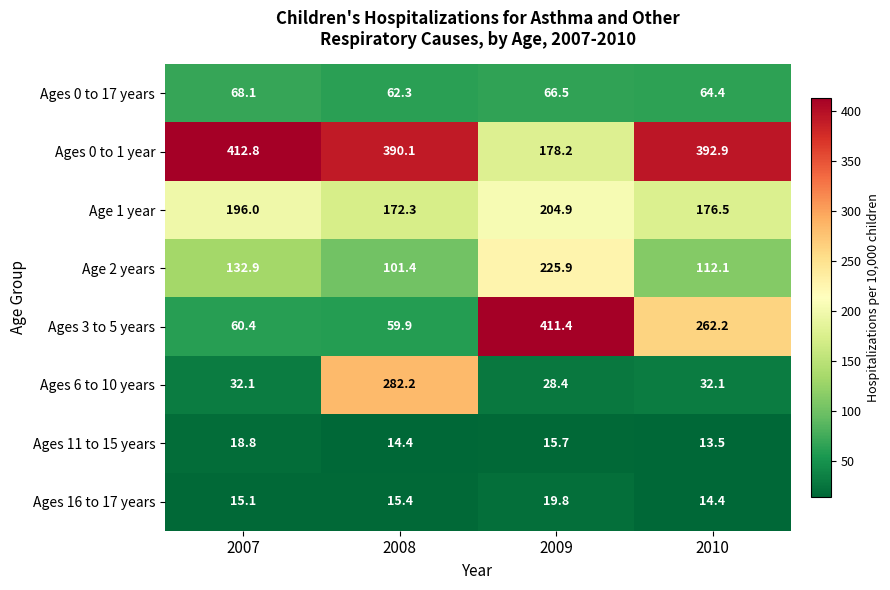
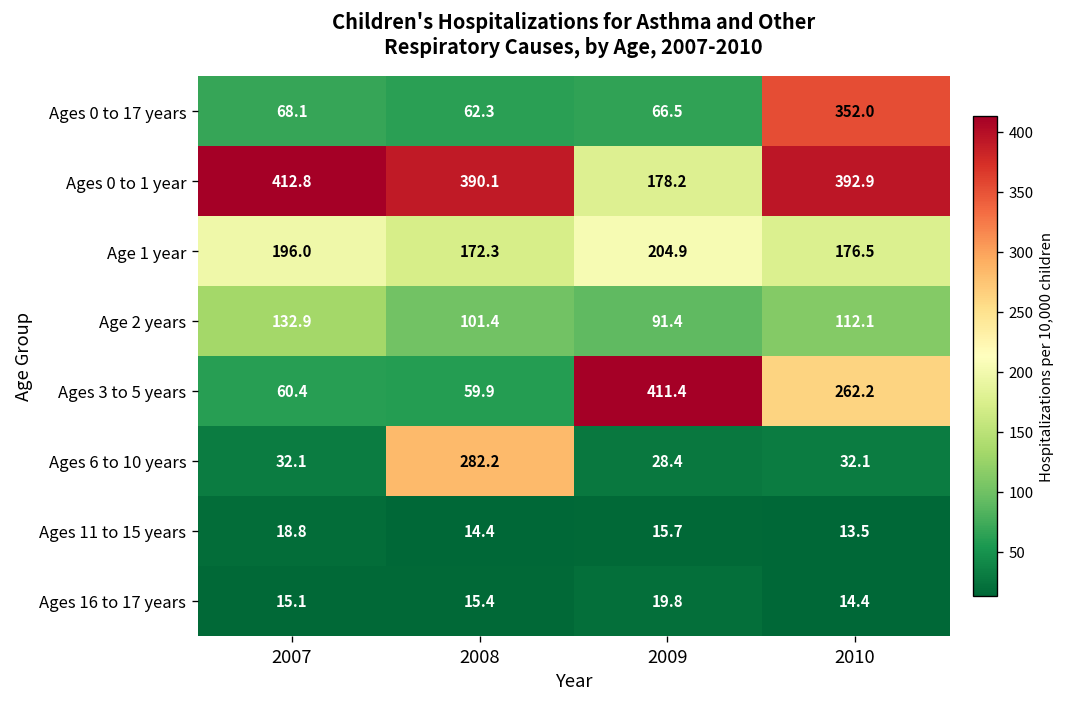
Ages 0 to 17 years, 2010: 64.4 -> 352.0
Age 2 years, 2009: 225.9 -> 91.4
